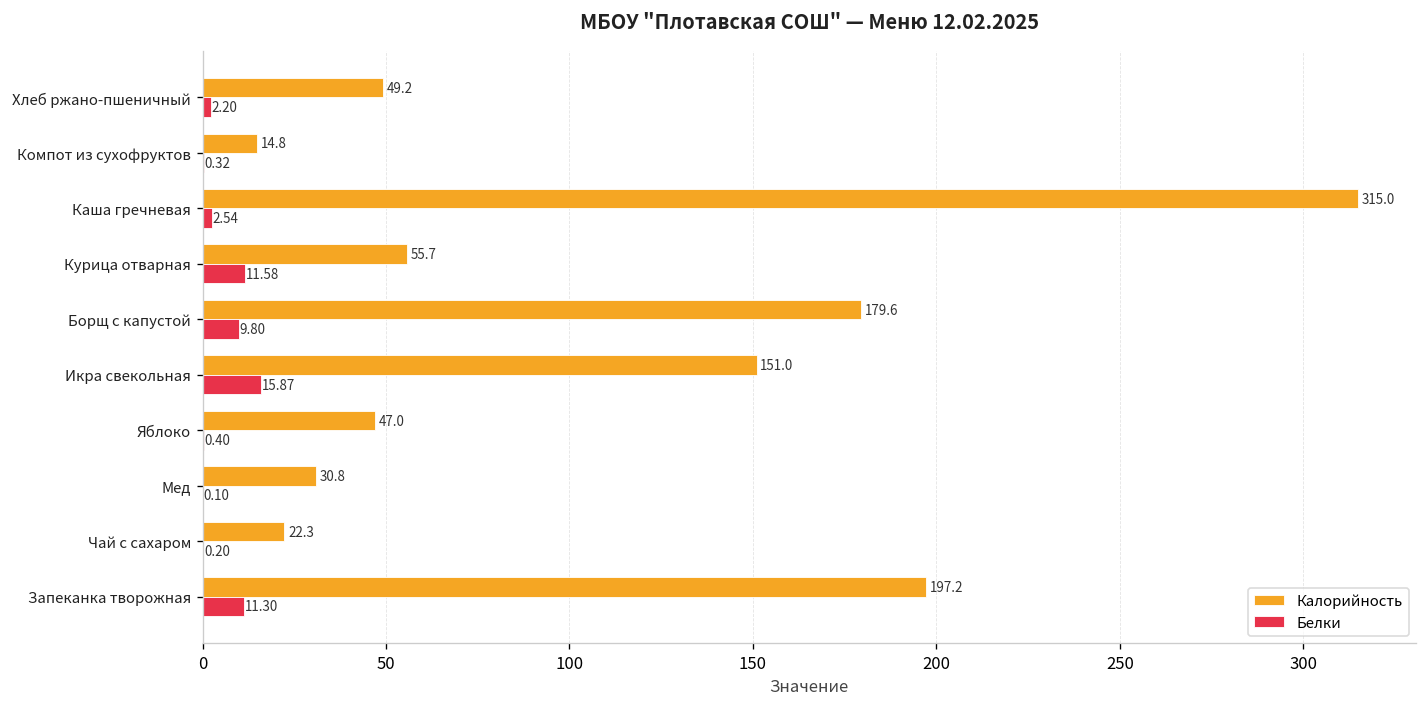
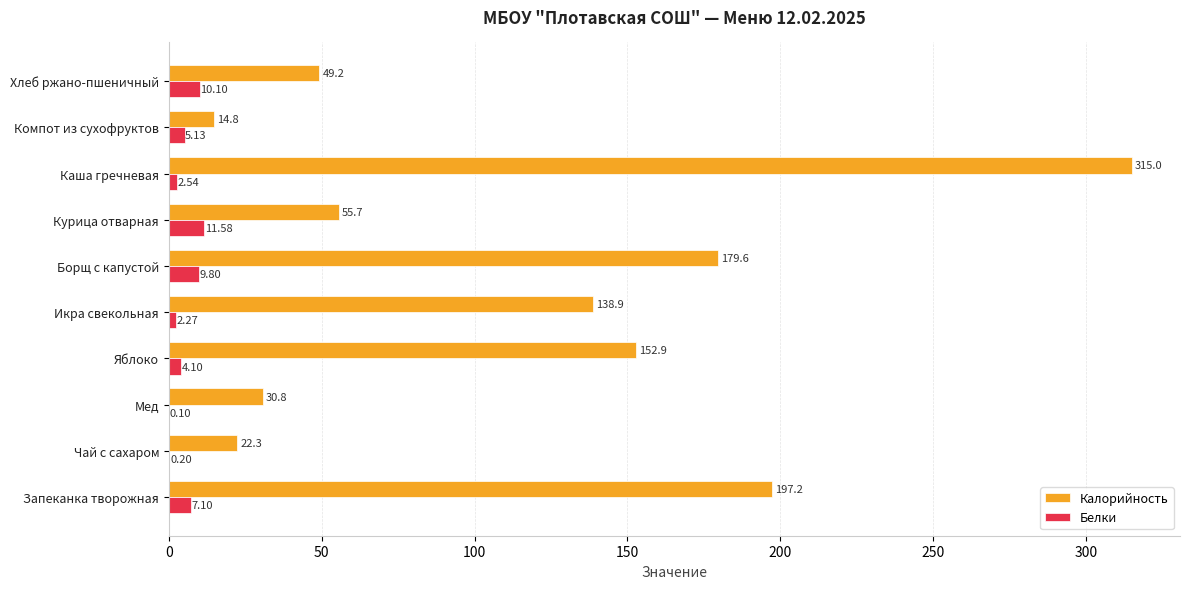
Белки, Хлеб ржано-пшеничный: 2.20 -> 10.10
Белки, Компот из сухофруктов: 0.32 -> 5.13
Калорийность, Икра свекольная: 151.0 -> 138.9
Белки, Икра свекольная: 15.87 -> 2.27
Калорийность, Яблоко: 47.0 -> 152.9
Белки, Яблоко: 0.40 -> 4.10
Белки, Запеканка творожная: 11.30 -> 7.10
